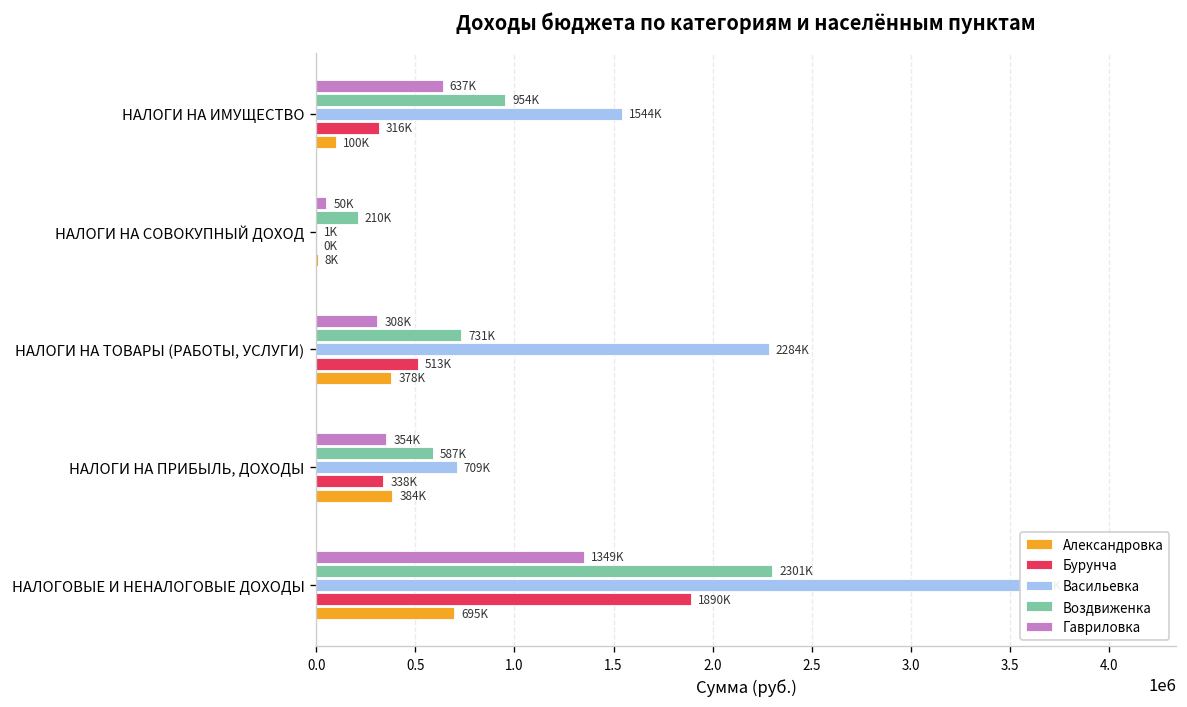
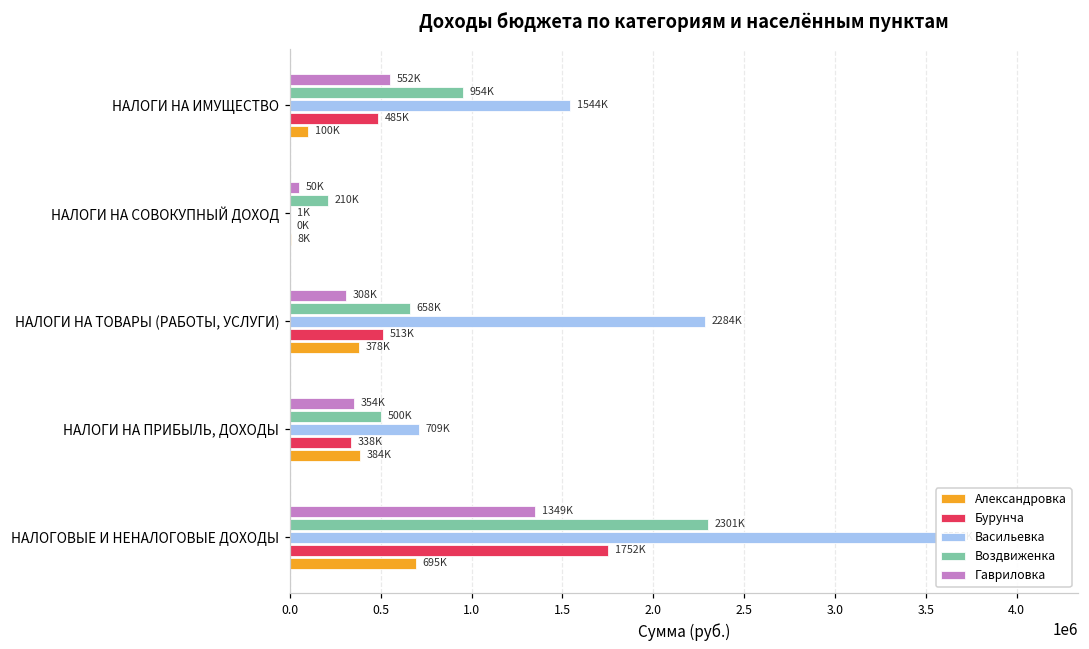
Гавриловка, НАЛОГИ НА ИМУЩЕСТВО: 637K -> 552K
Бурунча, НАЛОГИ НА ИМУЩЕСТВО: 316K -> 485K
Воздвиженка, НАЛОГИ НА ТОВАРЫ (РАБОТЫ, УСЛУГИ): 731K -> 658K
Воздвиженка, НАЛОГИ НА ПРИБЫЛЬ, ДОХОДЫ: 587K -> 500K
Бурунча, НАЛОГОВЫЕ И НЕНАЛОГОВЫЕ ДОХОДЫ: 1890K -> 1752K
